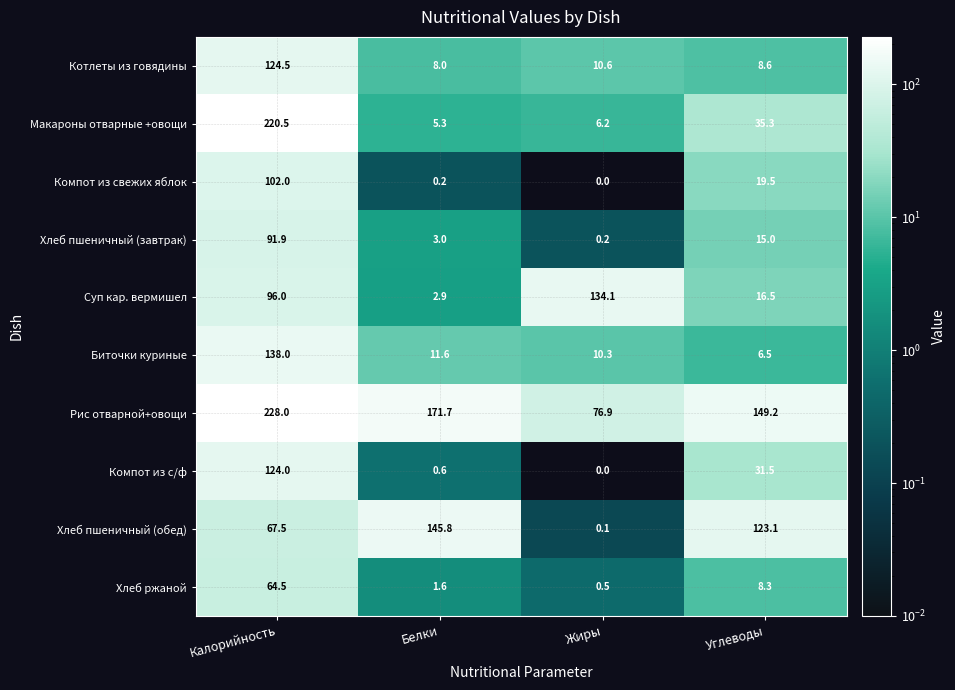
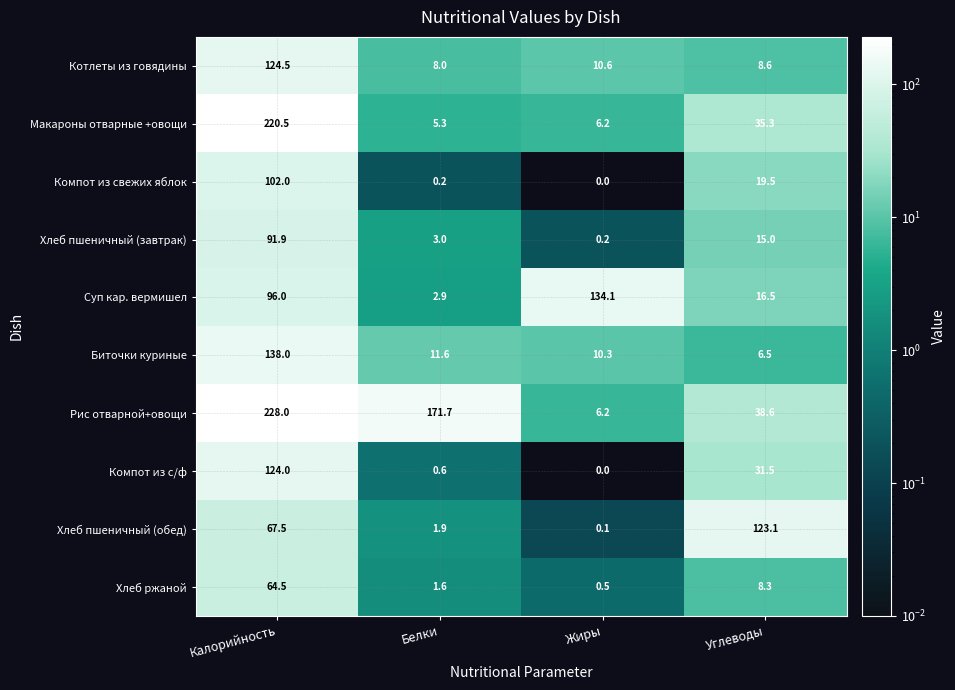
Рис отварной+овощи, Жиры: 76.9 -> 6.2
Рис отварной+овощи, Углеводы: 149.2 -> 38.6
Хлеб пшеничный (обед), Белки: 145.8 -> 1.9
